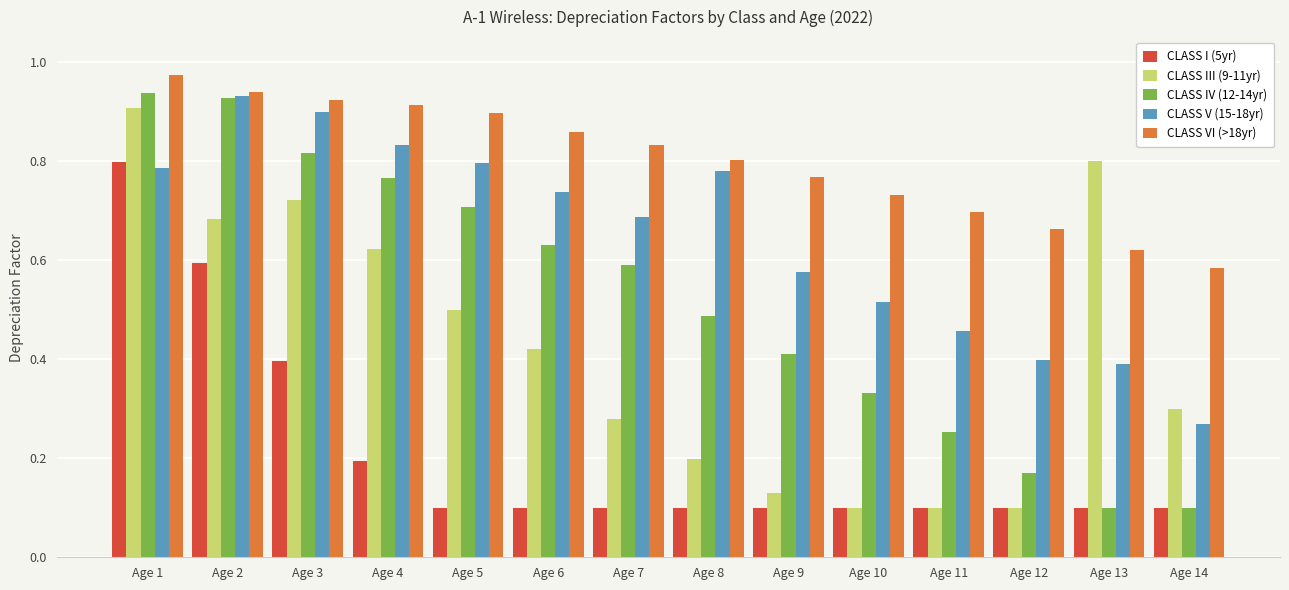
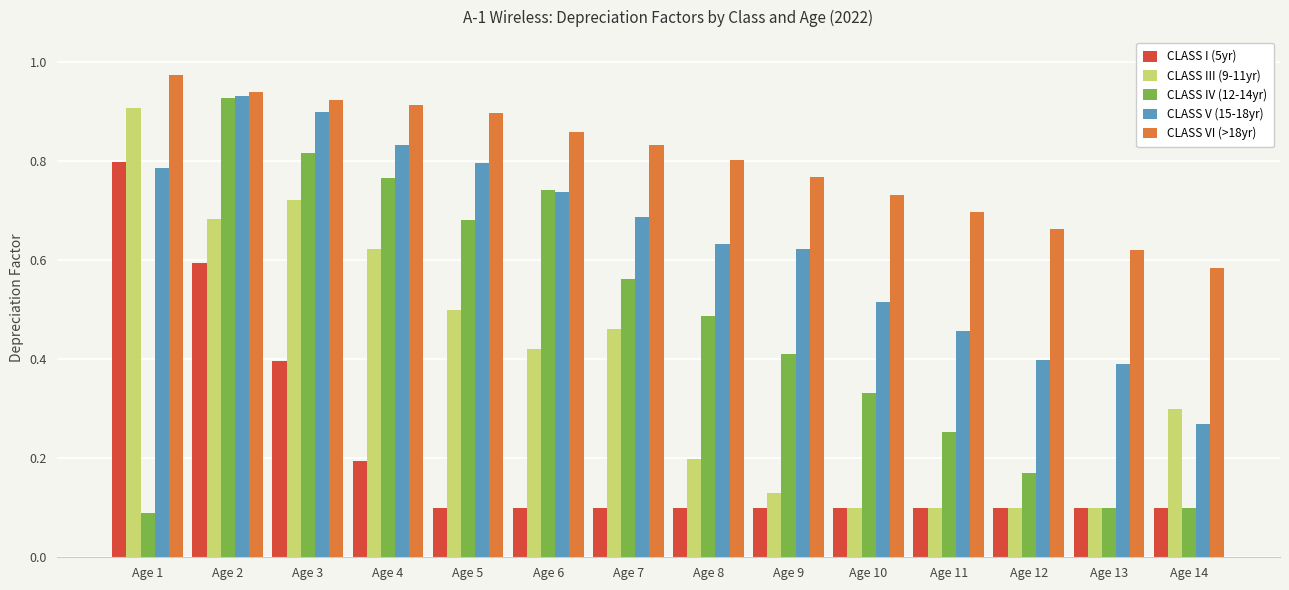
CLASS IV (12-14yr), Age 1: 0.94 -> 0.09
CLASS IV (12-14yr), Age 5: 0.71 -> 0.68
CLASS IV (12-14yr), Age 6: 0.63 -> 0.74
CLASS III (9-11yr), Age 7: 0.28 -> 0.46
CLASS IV (12-14yr), Age 7: 0.59 -> 0.56
CLASS V (15-18yr), Age 8: 0.78 -> 0.63
CLASS V (15-18yr), Age 9: 0.58 -> 0.62
CLASS III (9-11yr), Age 13: 0.8 -> 0.1
